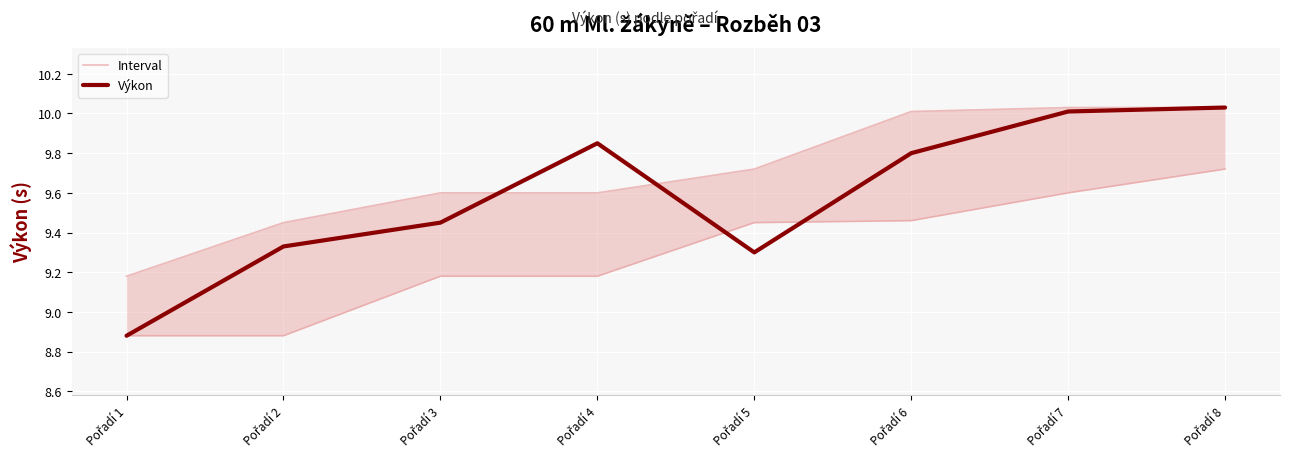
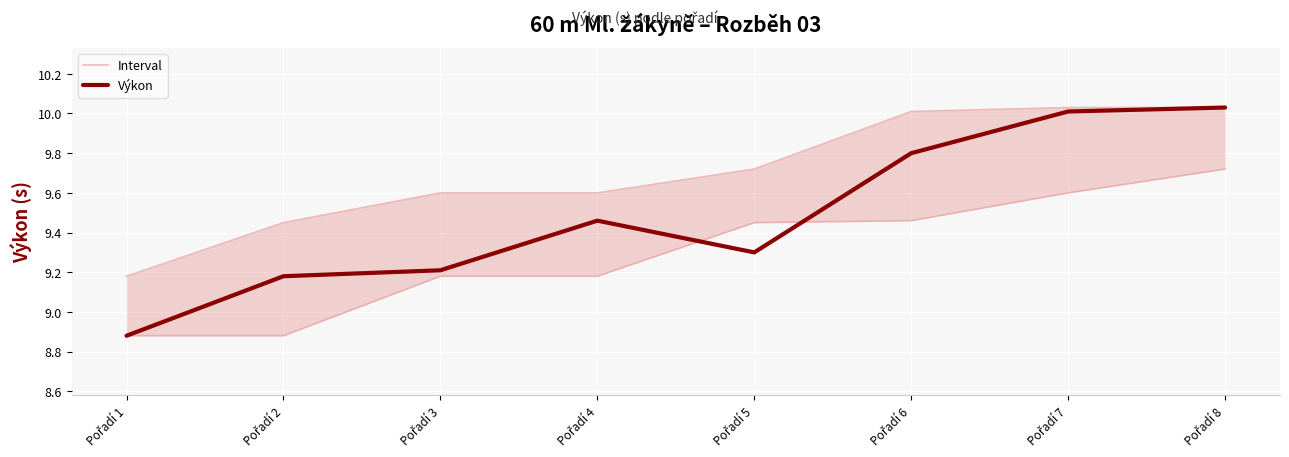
Výkon, Pořadí 2: 9.33 -> 9.18
Výkon, Pořadí 3: 9.45 -> 9.21
Výkon, Pořadí 4: 9.85 -> 9.46
